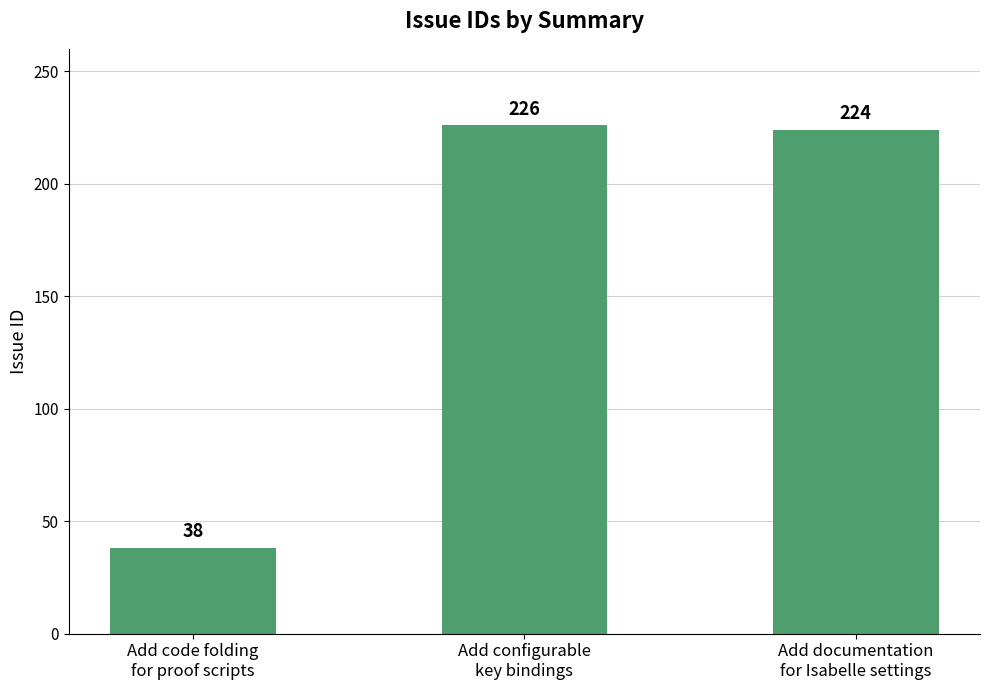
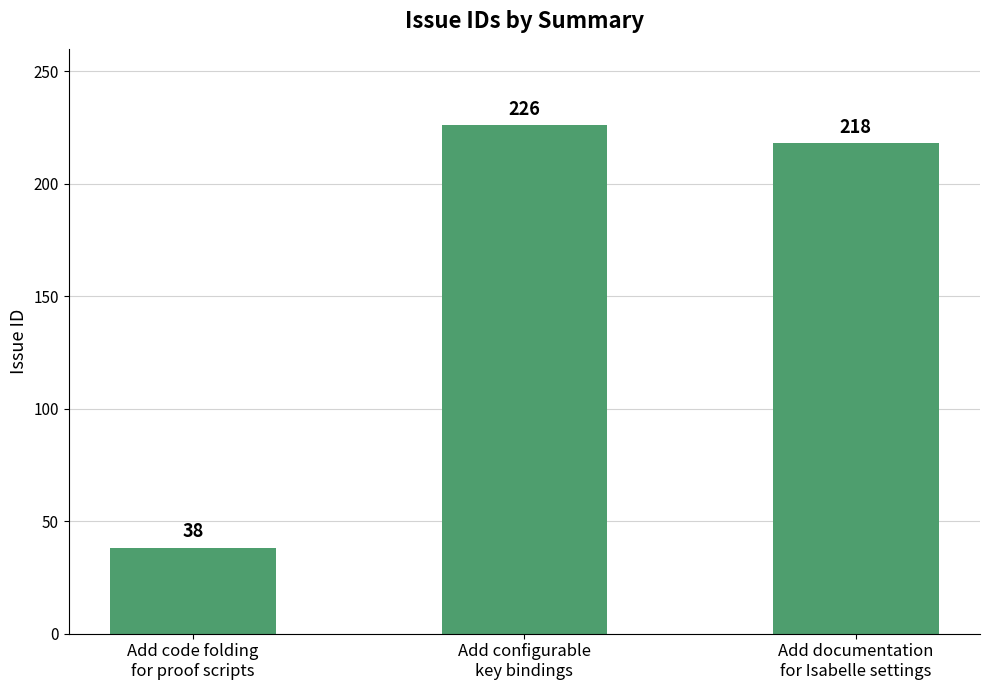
Add documentation for Isabelle settings: 224 -> 218
